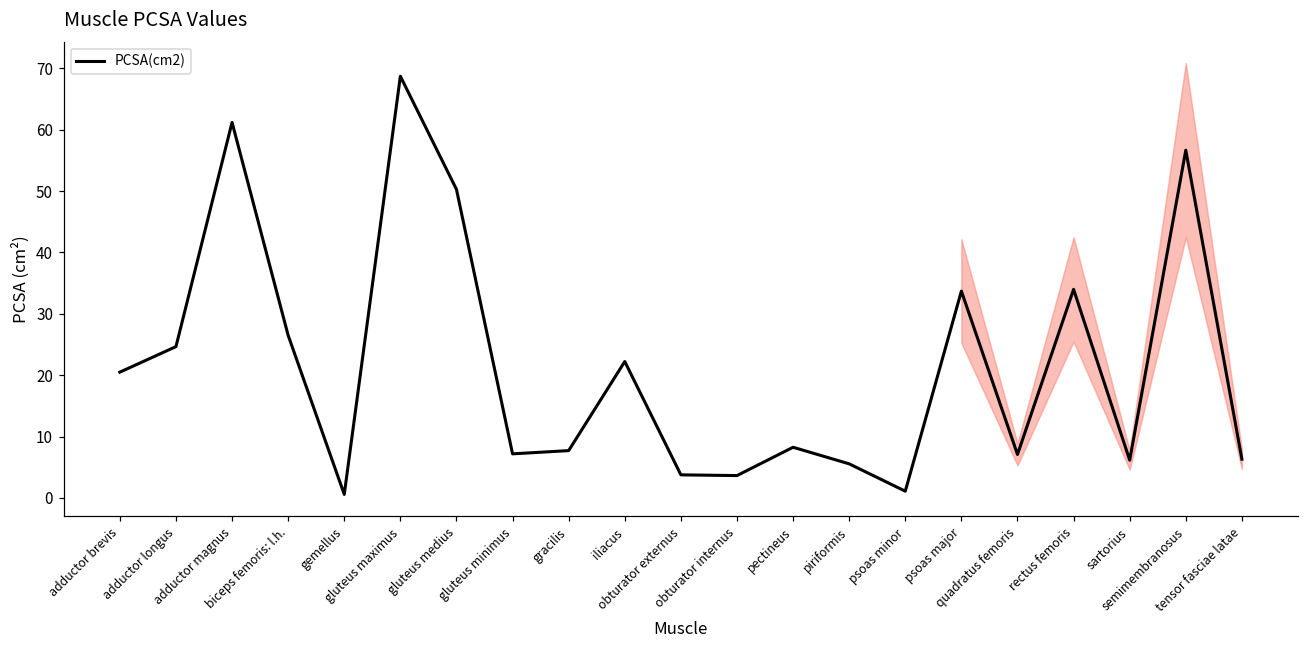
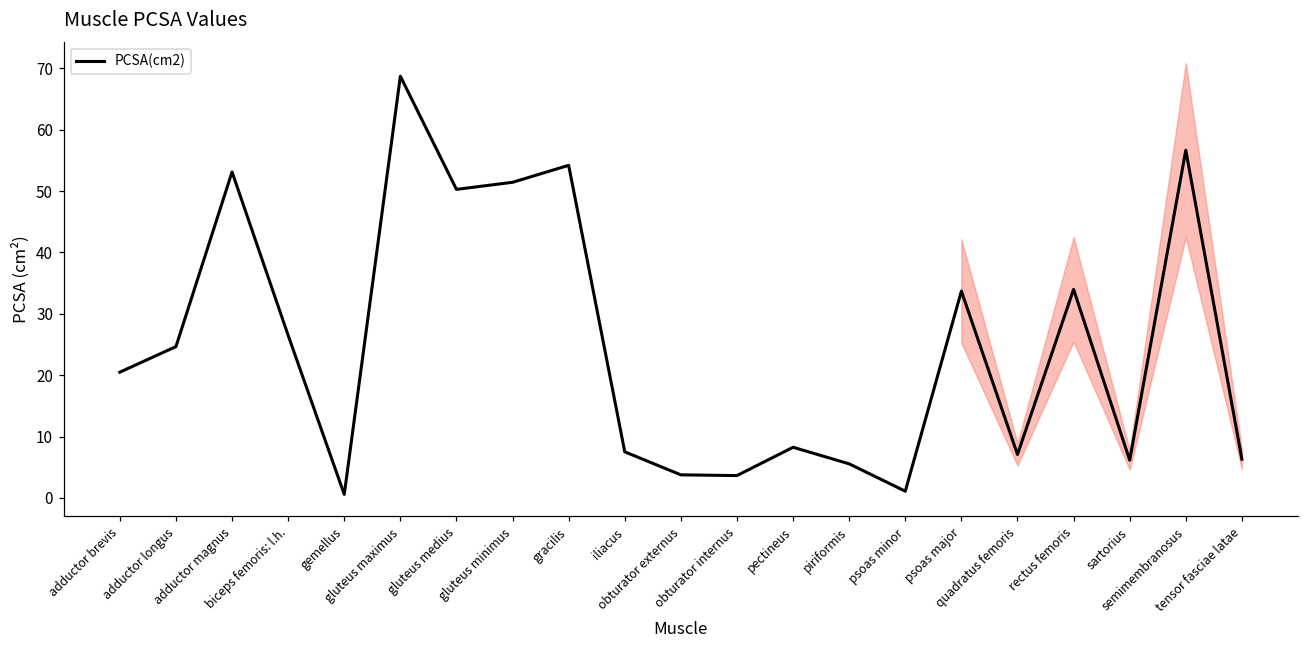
PCSA(cm2), adductor magnus: 61 -> 53
PCSA(cm2), gluteus minimus: 7 -> 51
PCSA(cm2), gracilis: 8 -> 54
PCSA(cm2), iliacus: 22 -> 8
